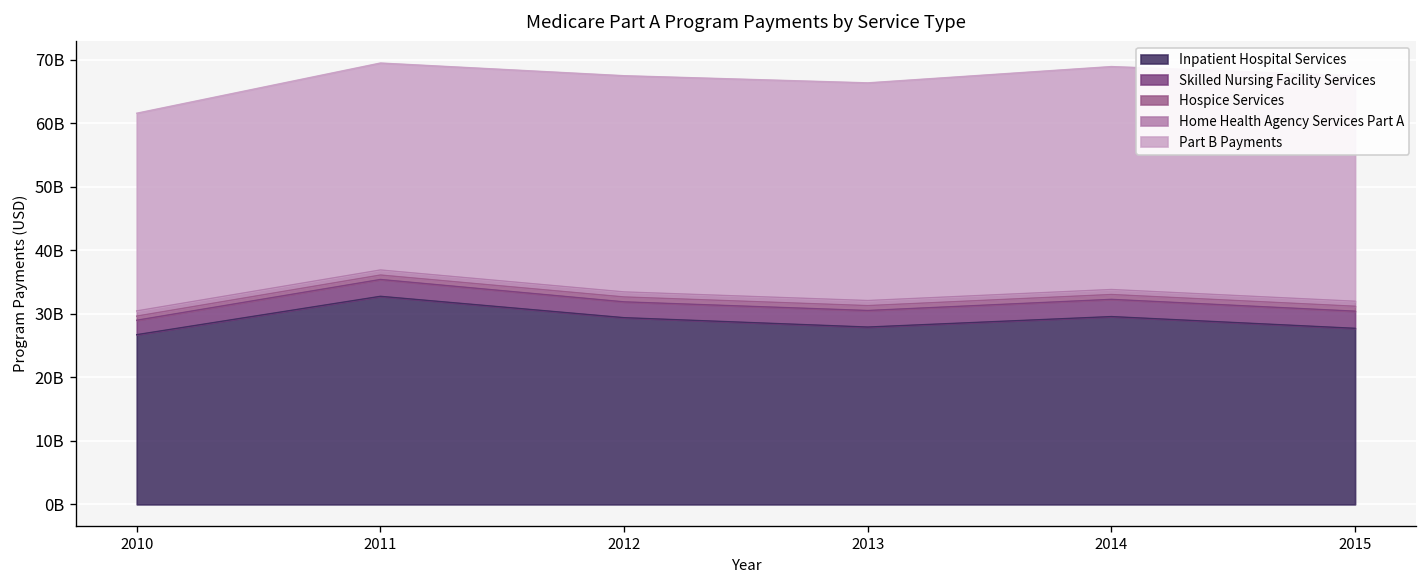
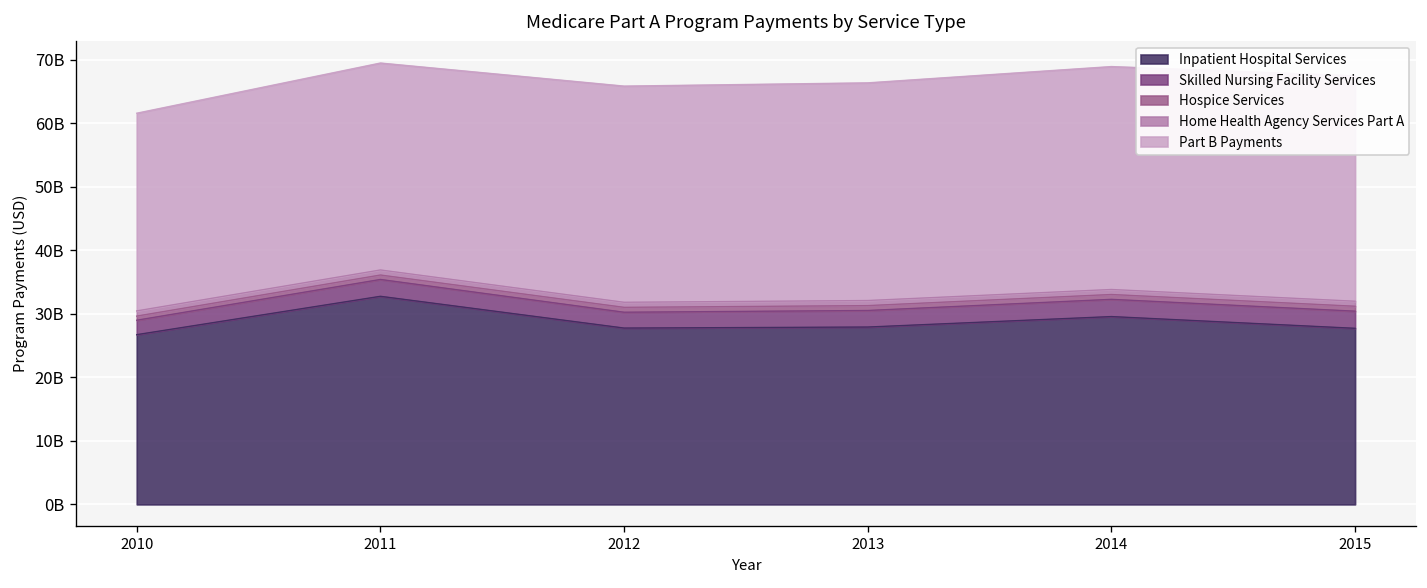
Inpatient Hospital Services, 2012: 29000000000 -> 28000000000
